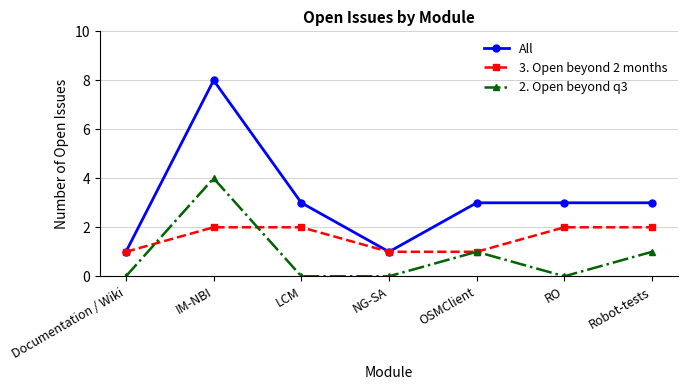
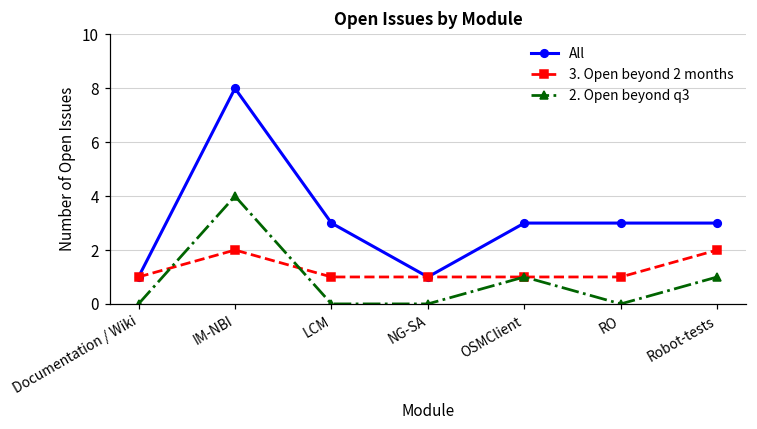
3. Open beyond 2 months, LCM: 2 -> 1
3. Open beyond 2 months, RO: 2 -> 1
